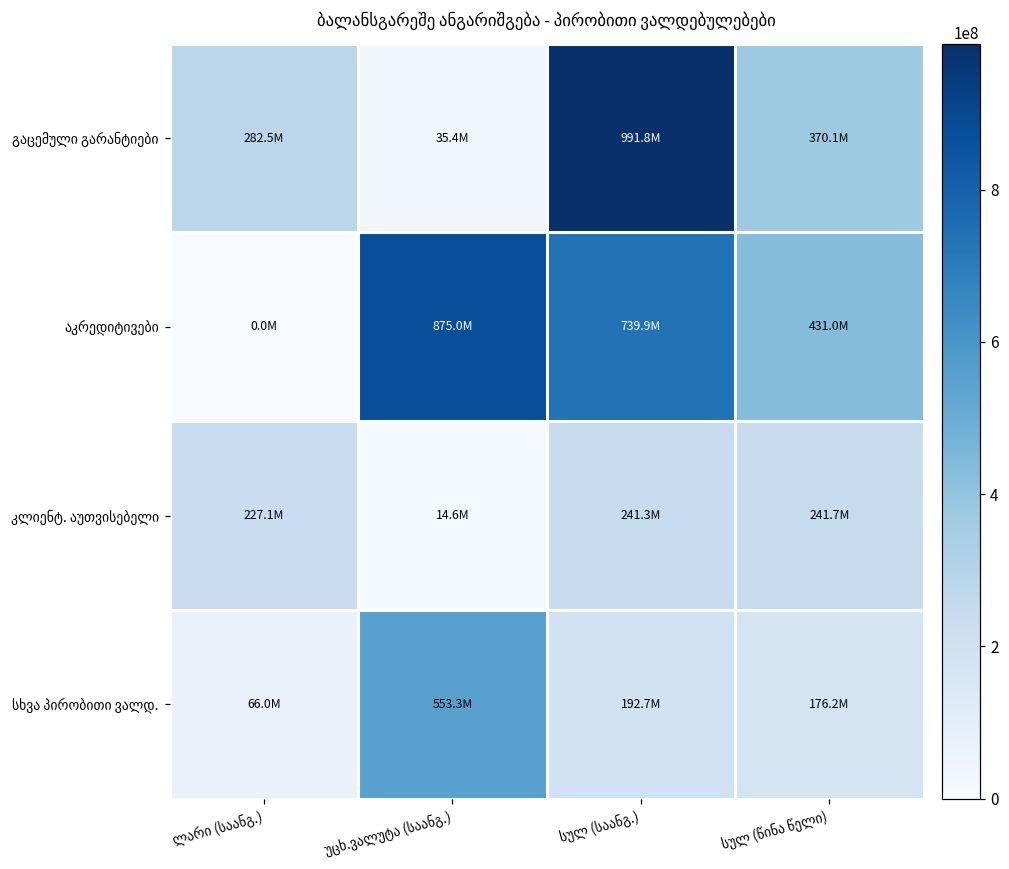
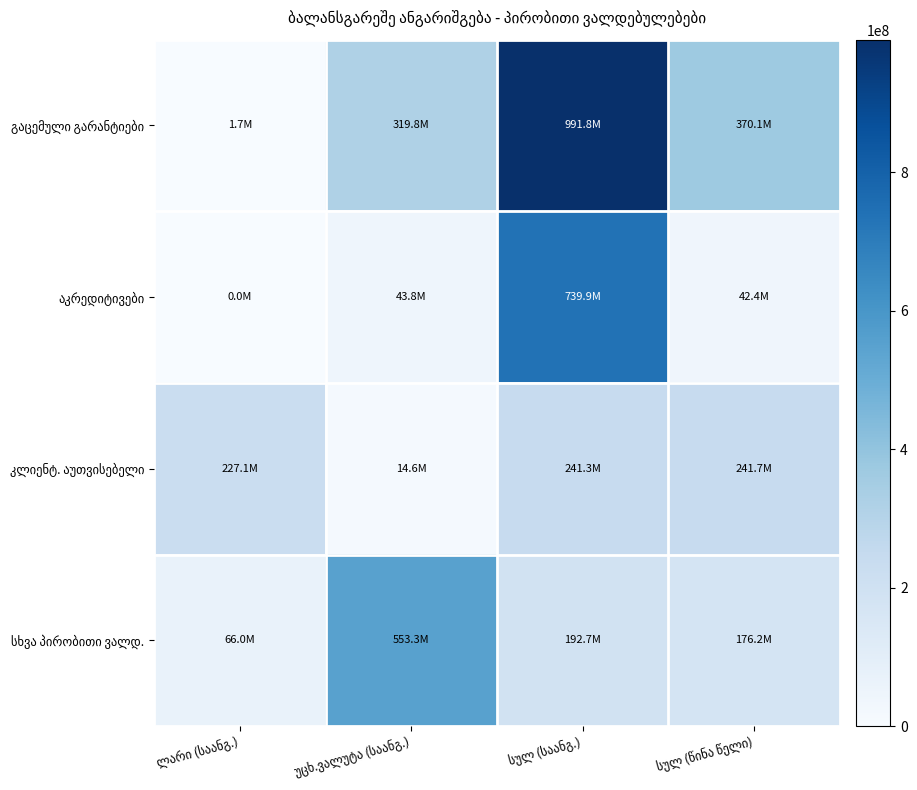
გაცემული გარანტიები, ლარი (საანგ.): 282.5M -> 1.7M
გაცემული გარანტიები, უცხ.ვალუტა (საანგ.): 35.4M -> 319.8M
აკრედიტივები, უცხ.ვალუტა (საანგ.): 875.0M -> 43.8M
აკრედიტივები, სულ (წინა წელი): 431.0M -> 42.4M
